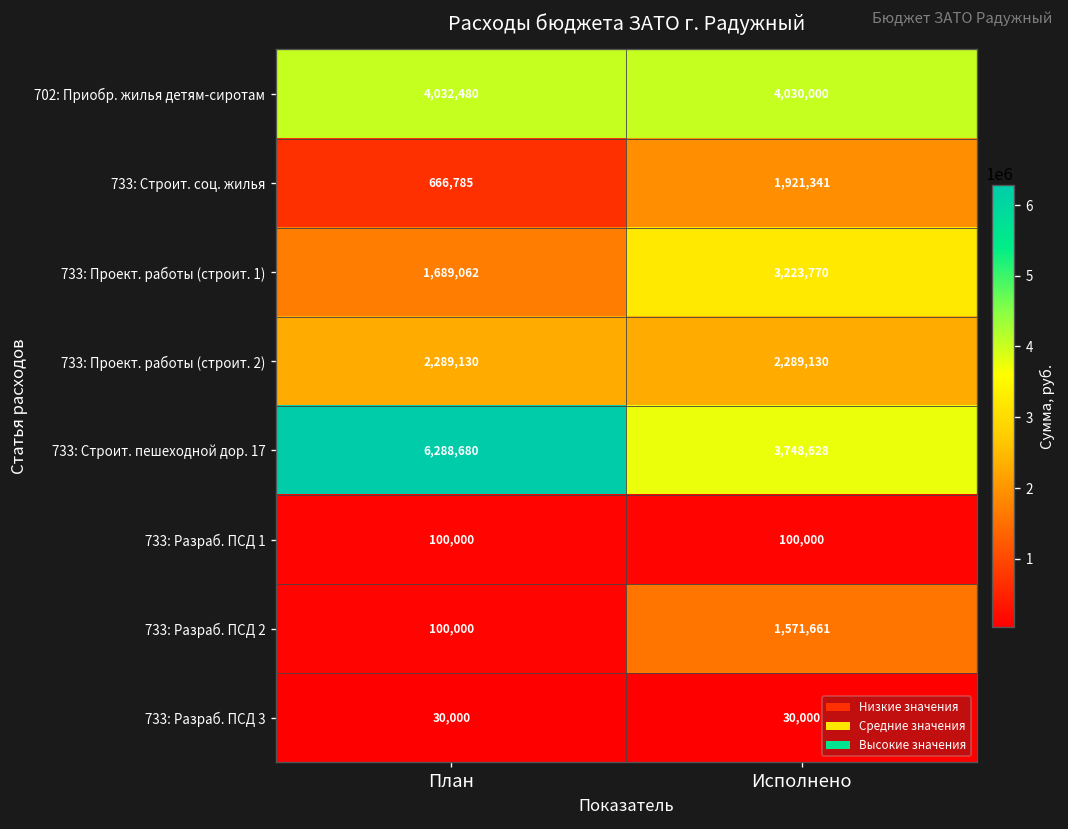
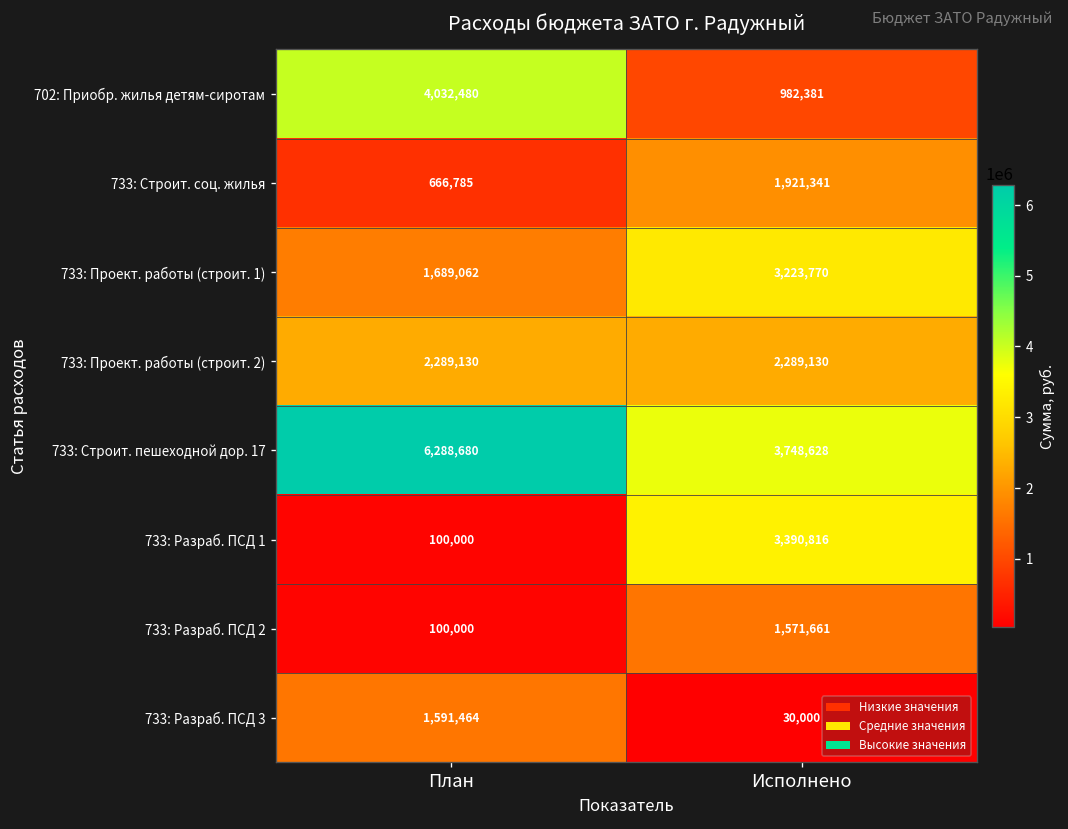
702: Приобр. жилья детям-сиротам, Исполнено: 4,030,000 -> 982,381
733: Разраб. ПСД 1, Исполнено: 100,000 -> 3,390,816
733: Разраб. ПСД 3, План: 30,000 -> 1,591,464
